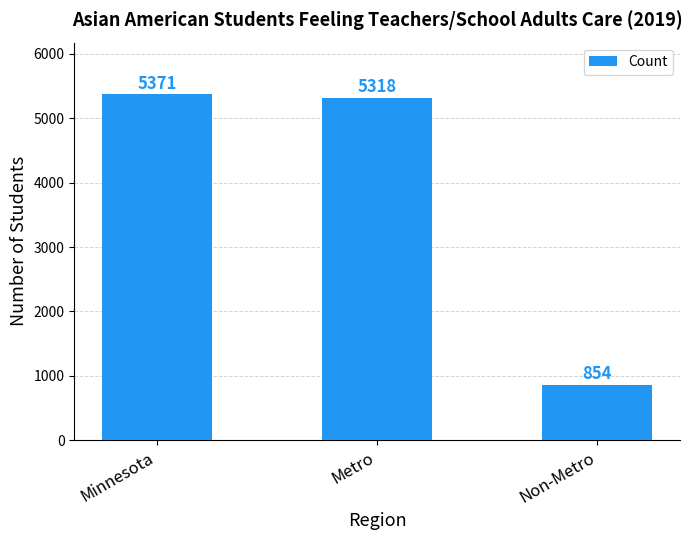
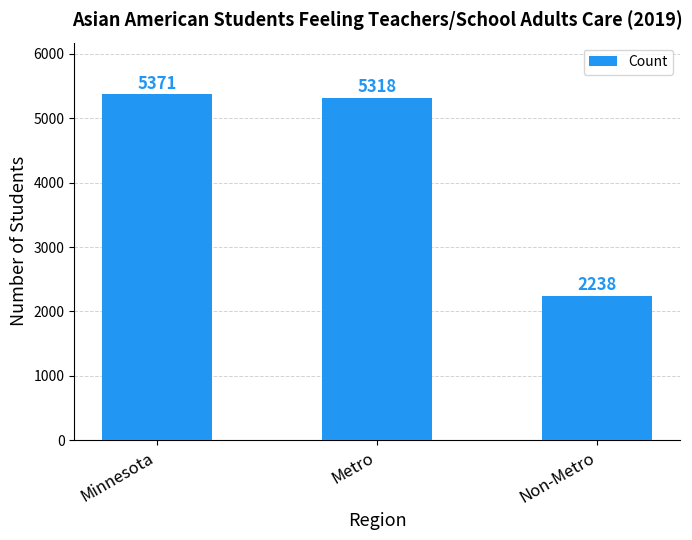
Non-Metro: 854 -> 2238
